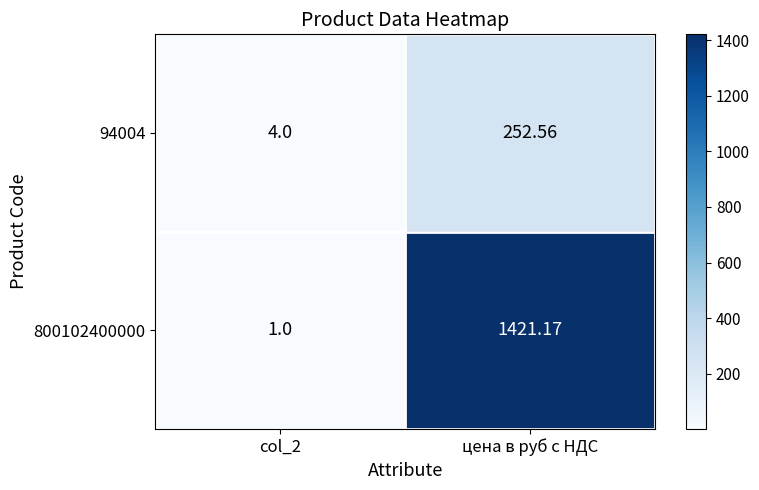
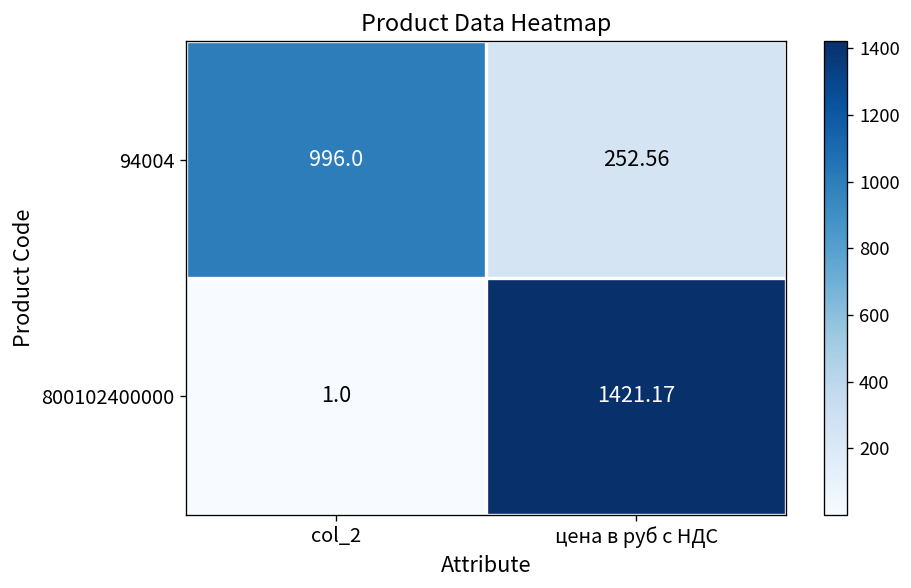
94004, col_2: 4.0 -> 996.0
